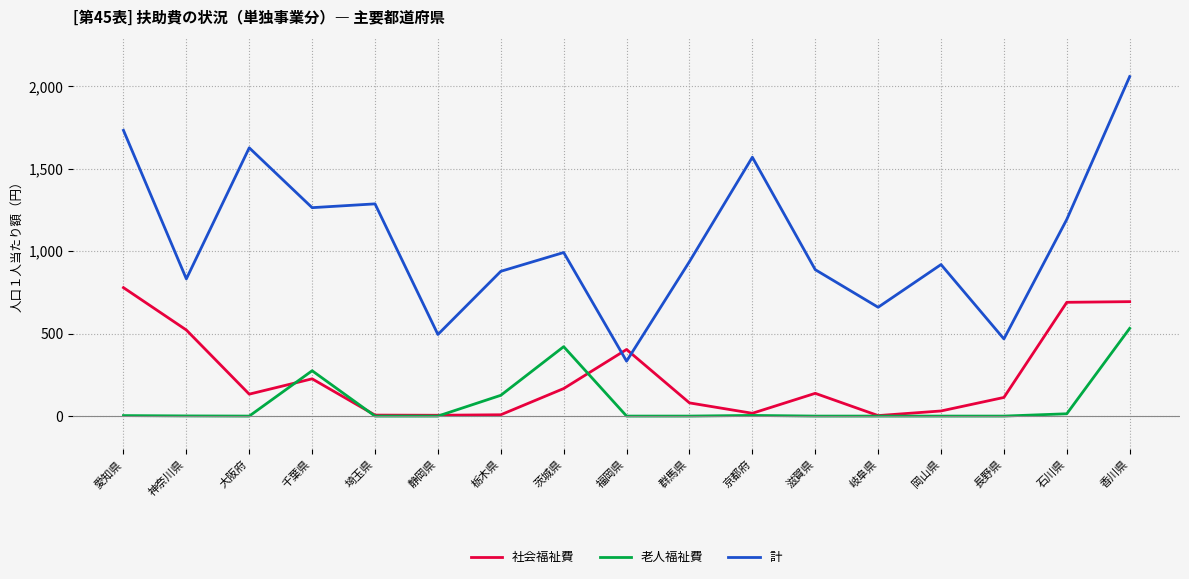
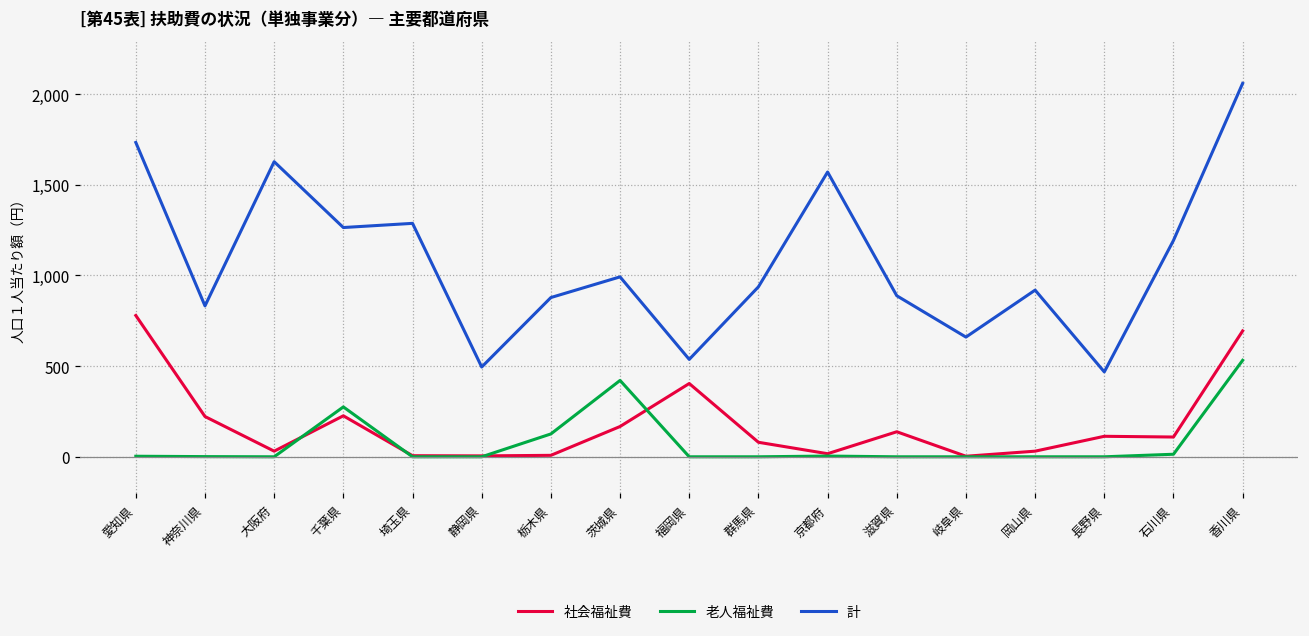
社会福祉費, 神奈川県: 520 -> 220
社会福祉費, 大阪府: 130 -> 30
計, 福岡県: 330 -> 540
社会福祉費, 石川県: 690 -> 110
